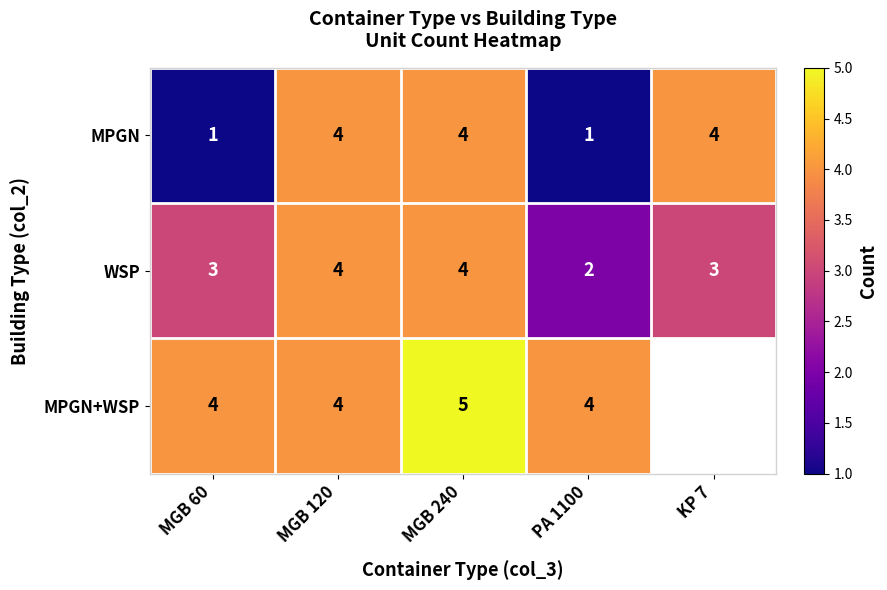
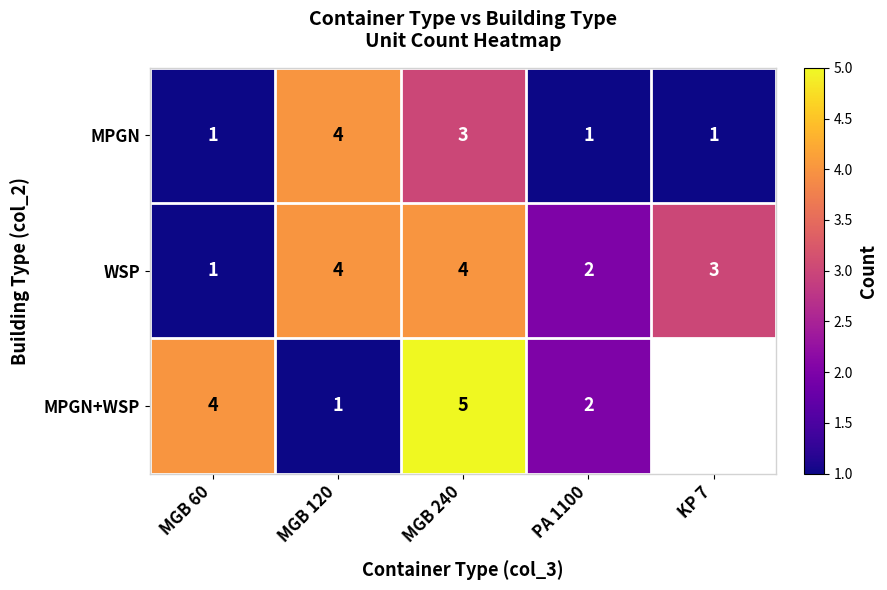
MPGN, MGB 240: 4 -> 3
MPGN, KP 7: 4 -> 1
WSP, MGB 60: 3 -> 1
MPGN+WSP, MGB 120: 4 -> 1
MPGN+WSP, PA 1100: 4 -> 2
